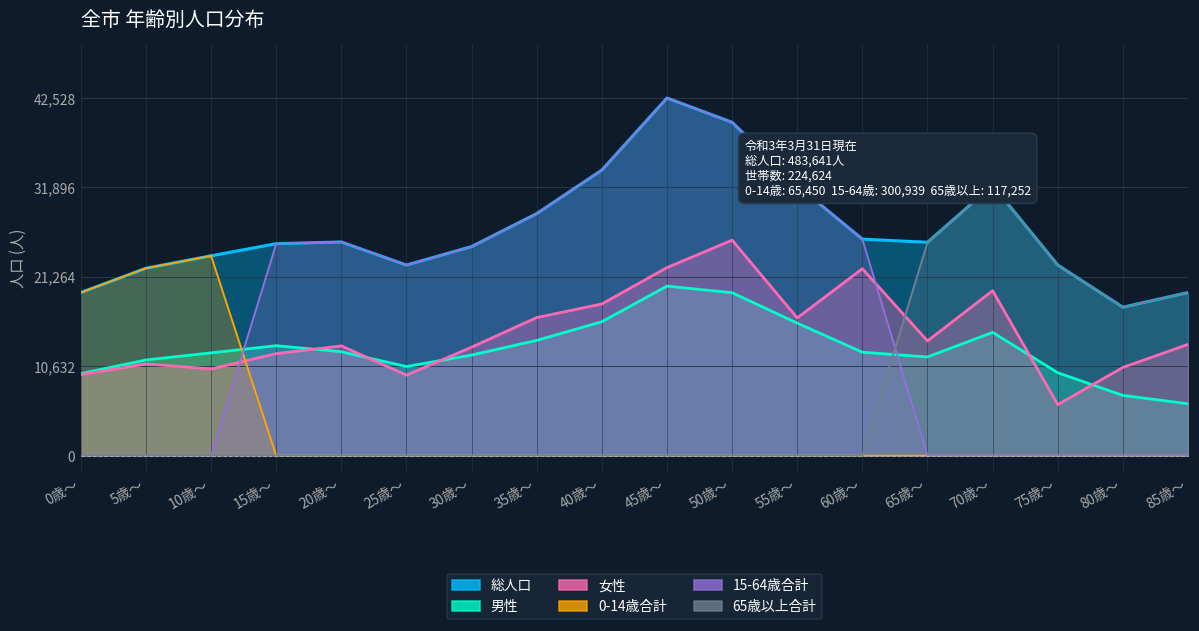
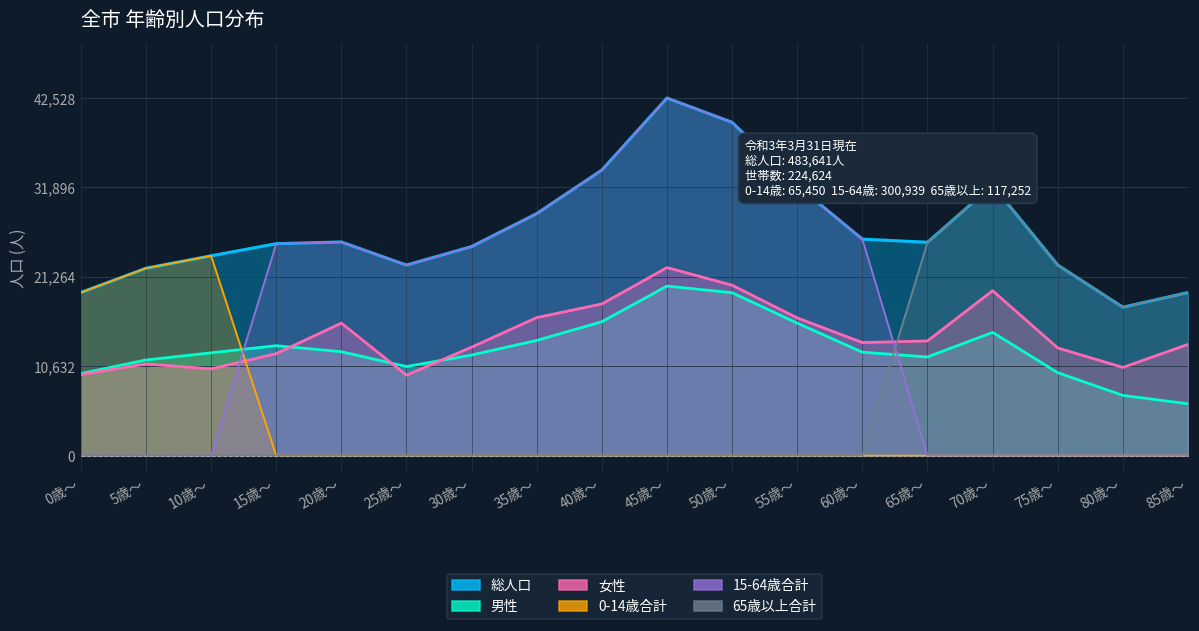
女性, 20歳～: 13,000 -> 16,000
女性, 50歳～: 26,000 -> 20,000
女性, 60歳～: 22,000 -> 13,000
女性, 75歳～: 6,000 -> 13,000
